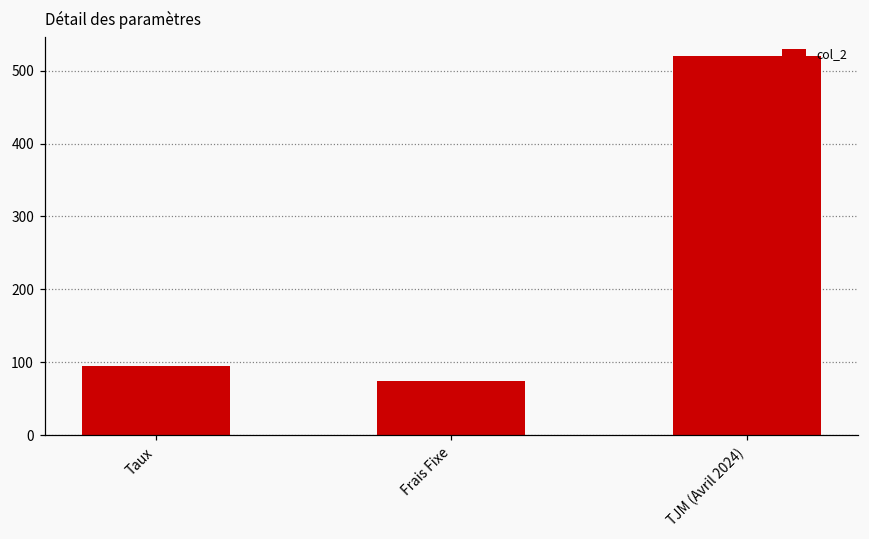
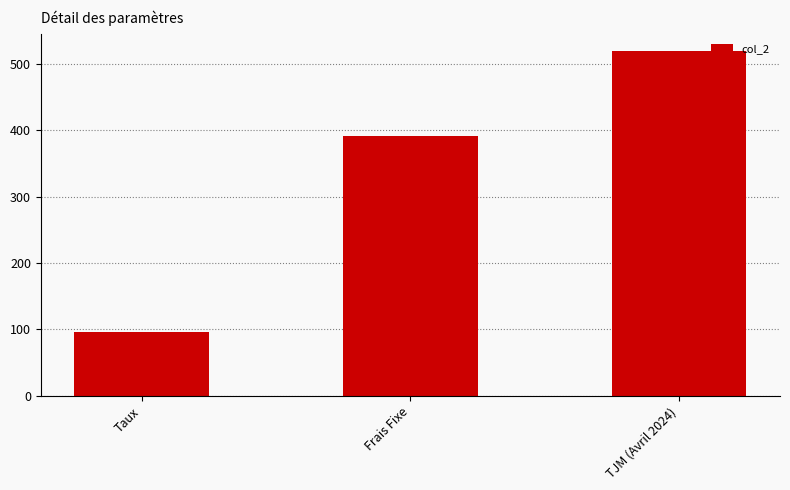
Frais Fixe: 80 -> 390
